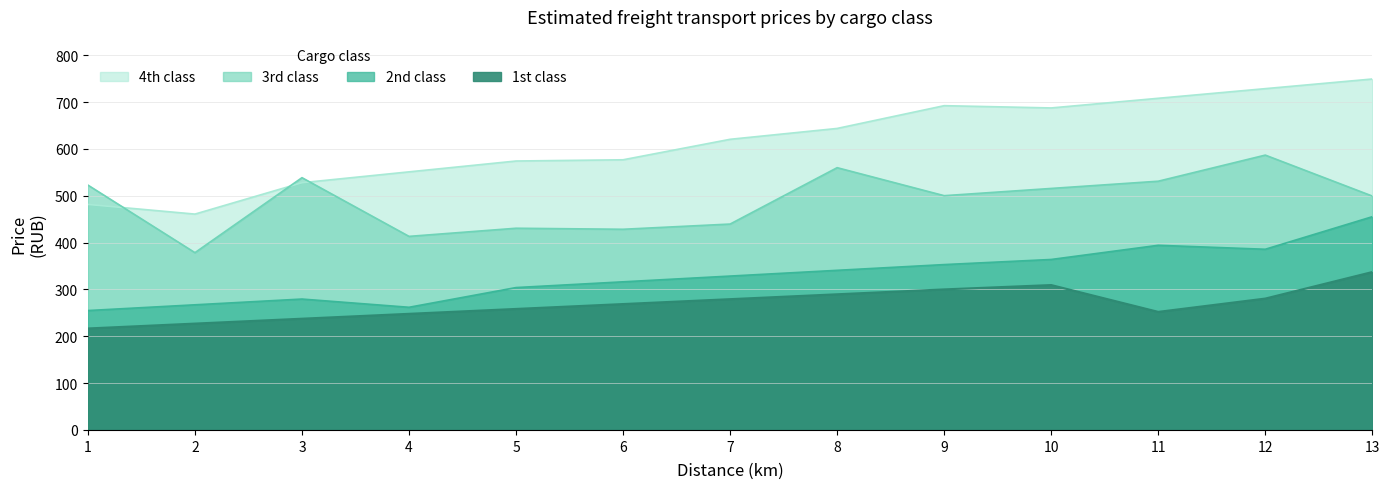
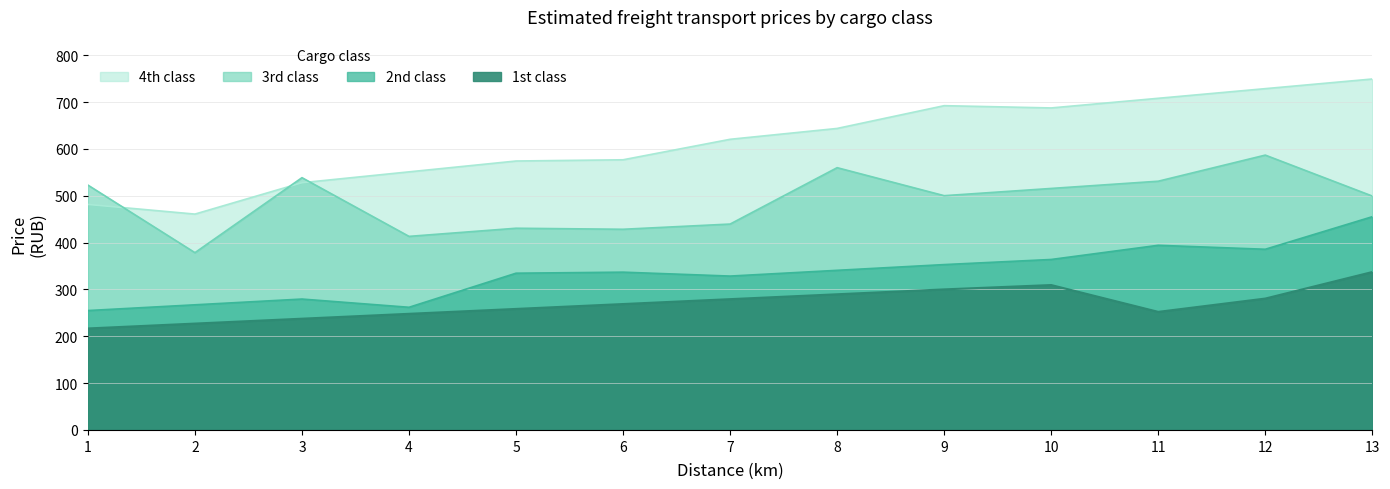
2nd class, 5: 300 -> 330
2nd class, 6: 320 -> 340
